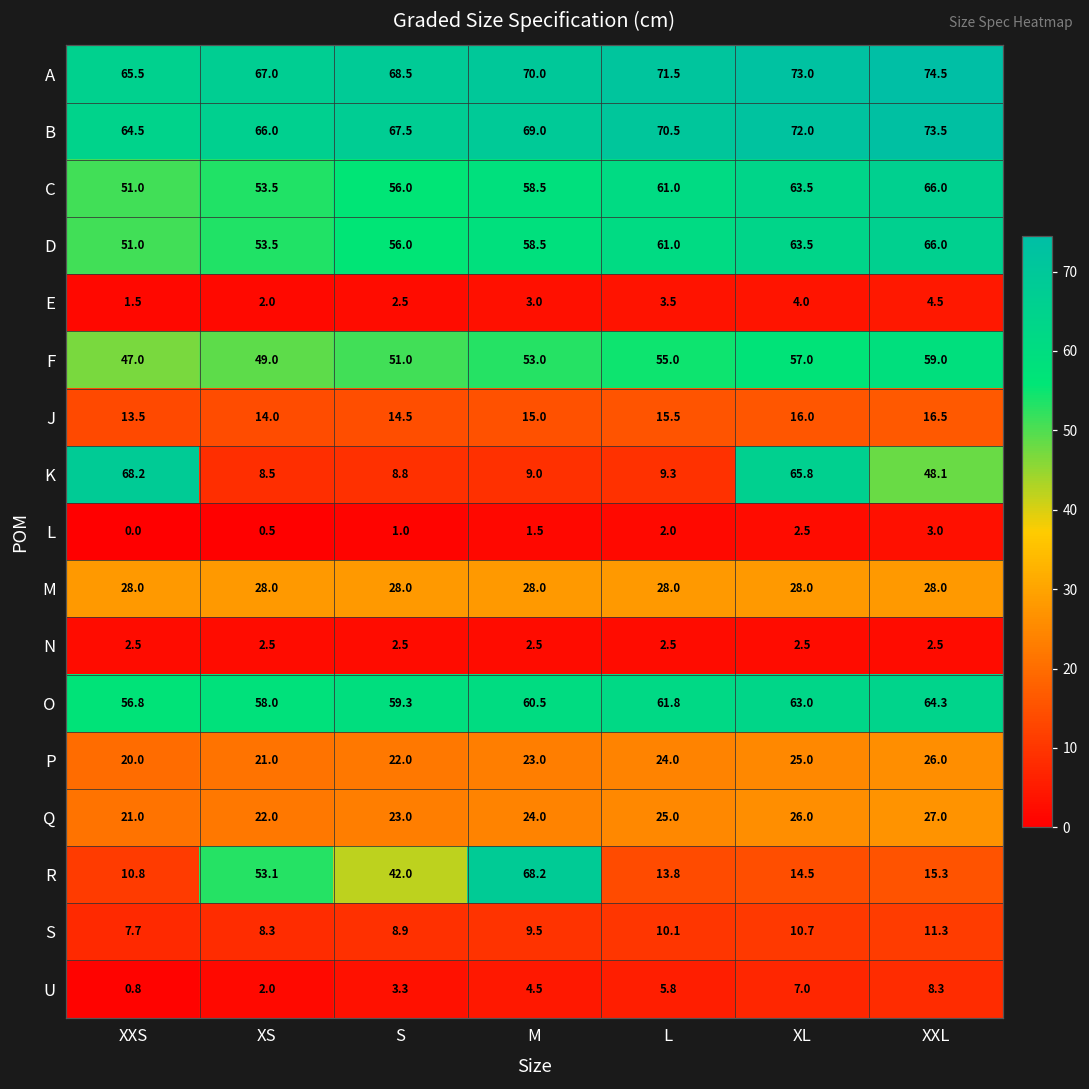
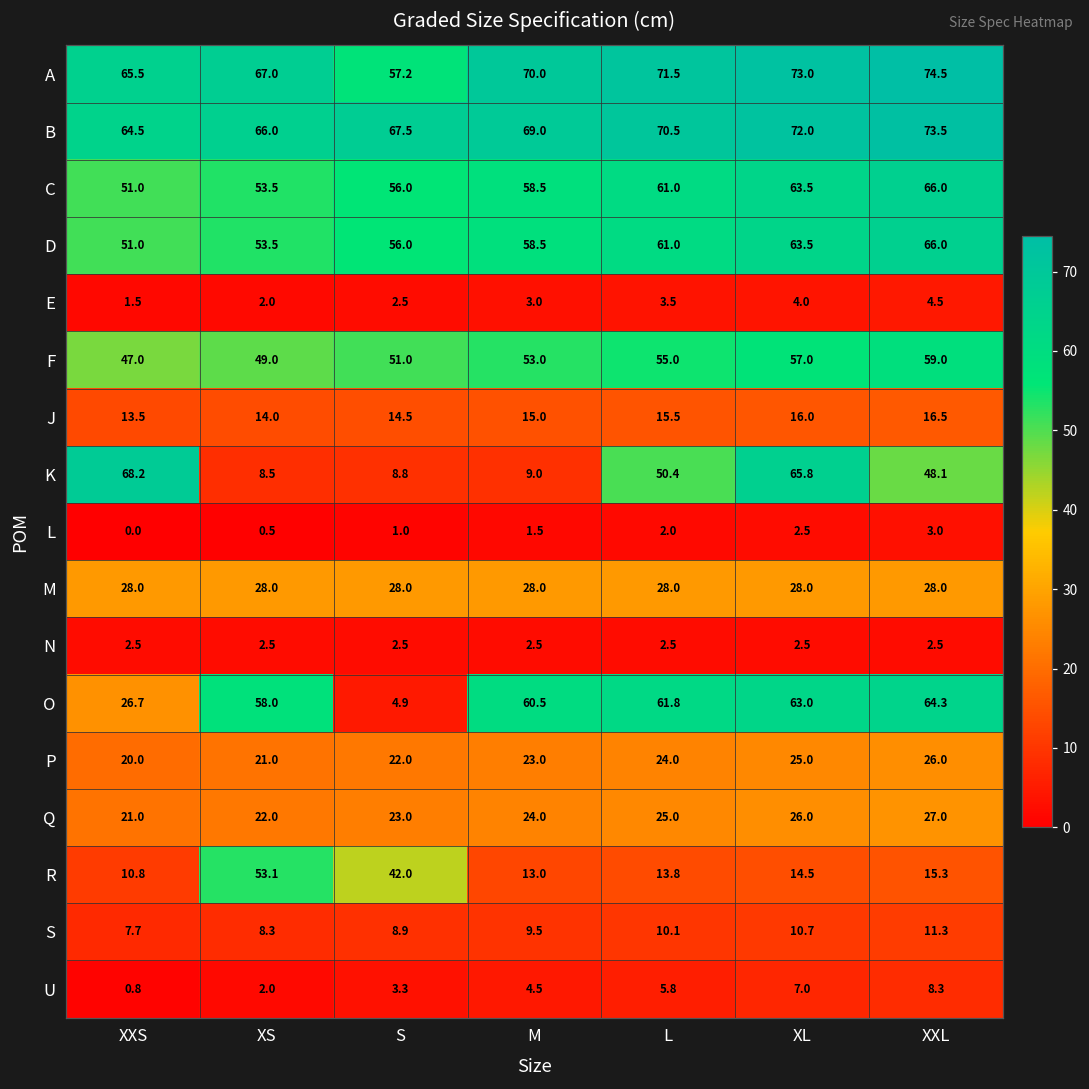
A, S: 68.5 -> 57.2
K, L: 9.3 -> 50.4
O, XXS: 56.8 -> 26.7
O, S: 59.3 -> 4.9
R, M: 68.2 -> 13.0
